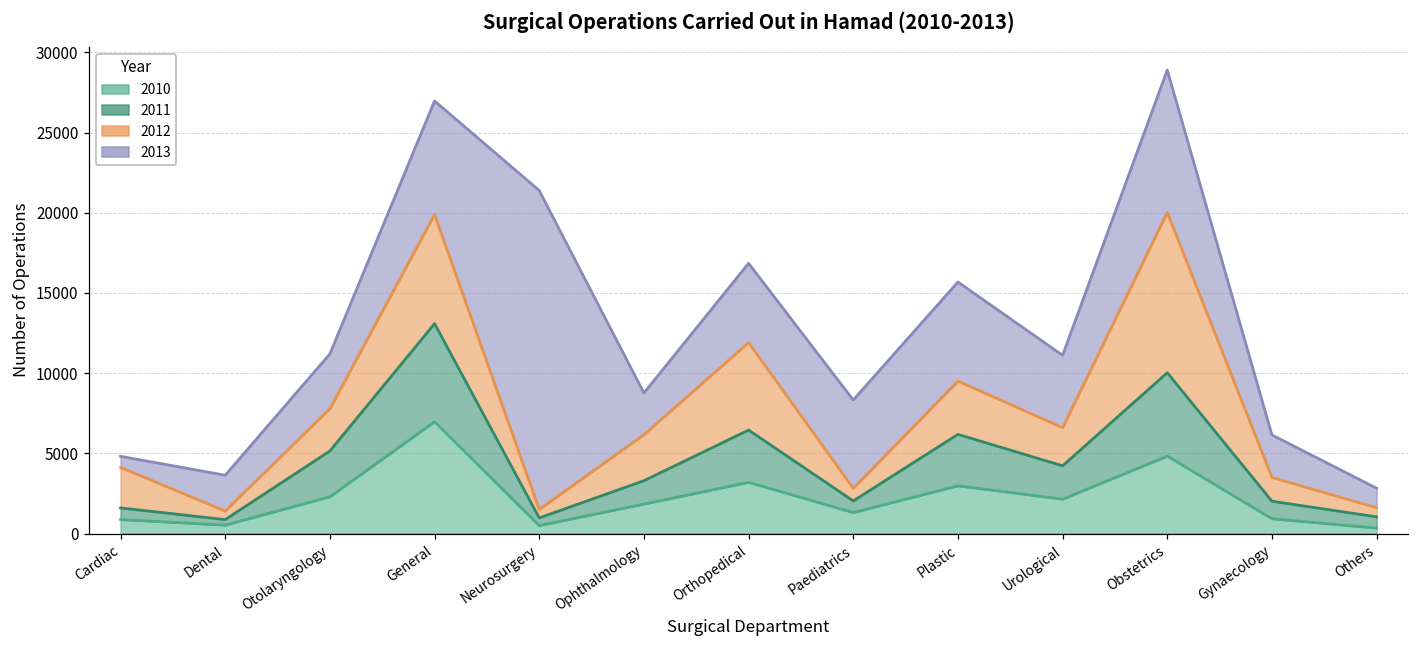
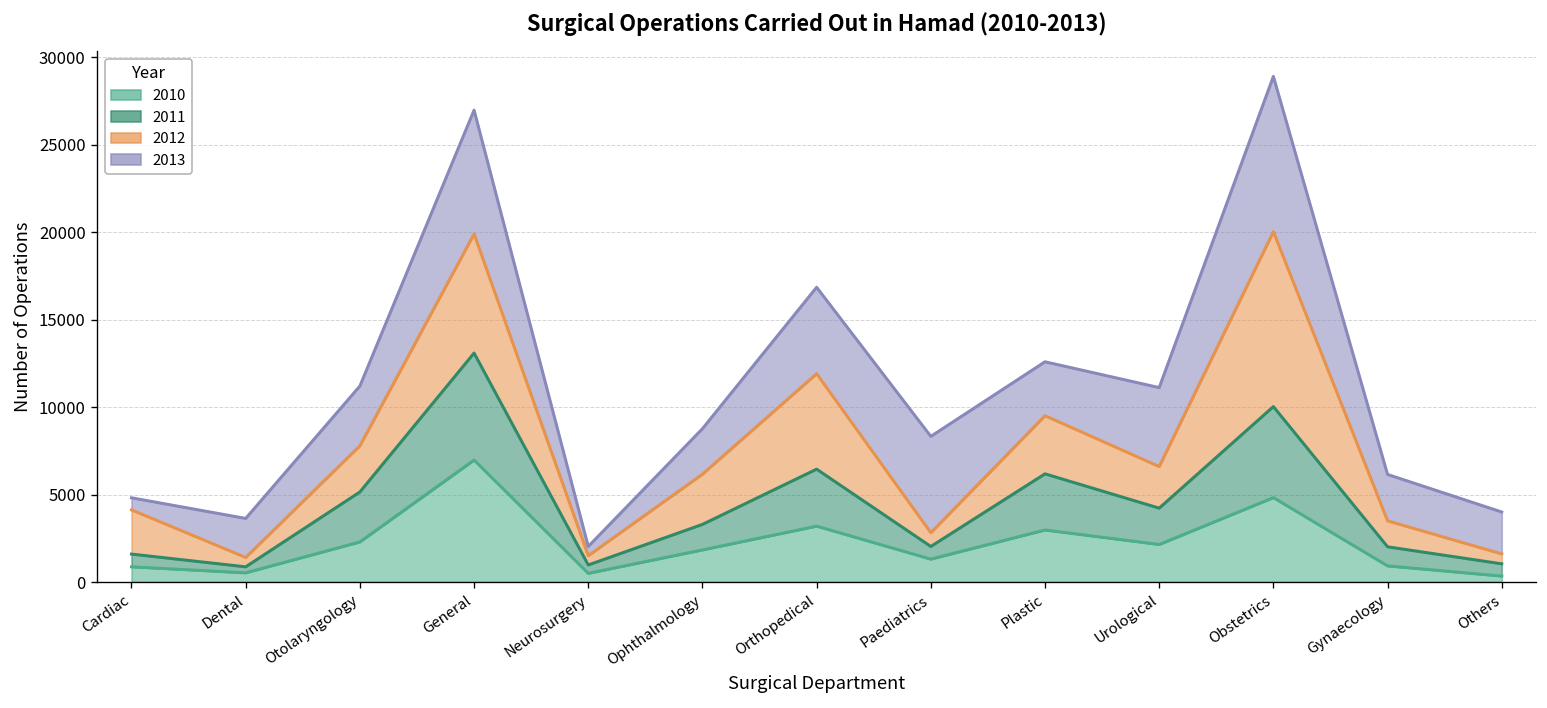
2013, Neurosurgery: 19900 -> 500
2013, Plastic: 6200 -> 3100
2013, Others: 1200 -> 2400
